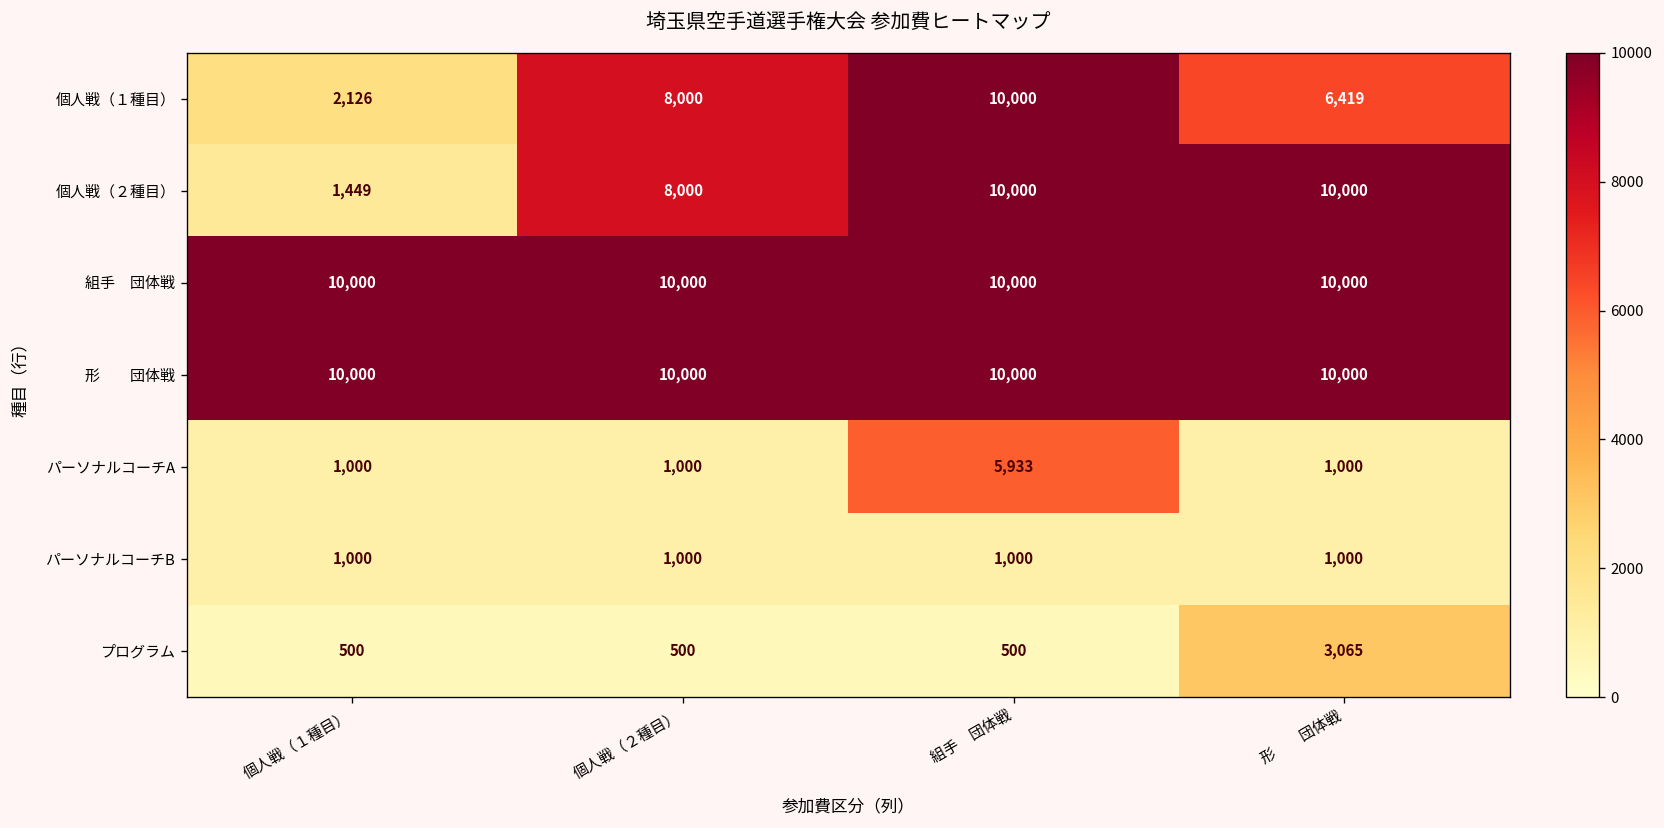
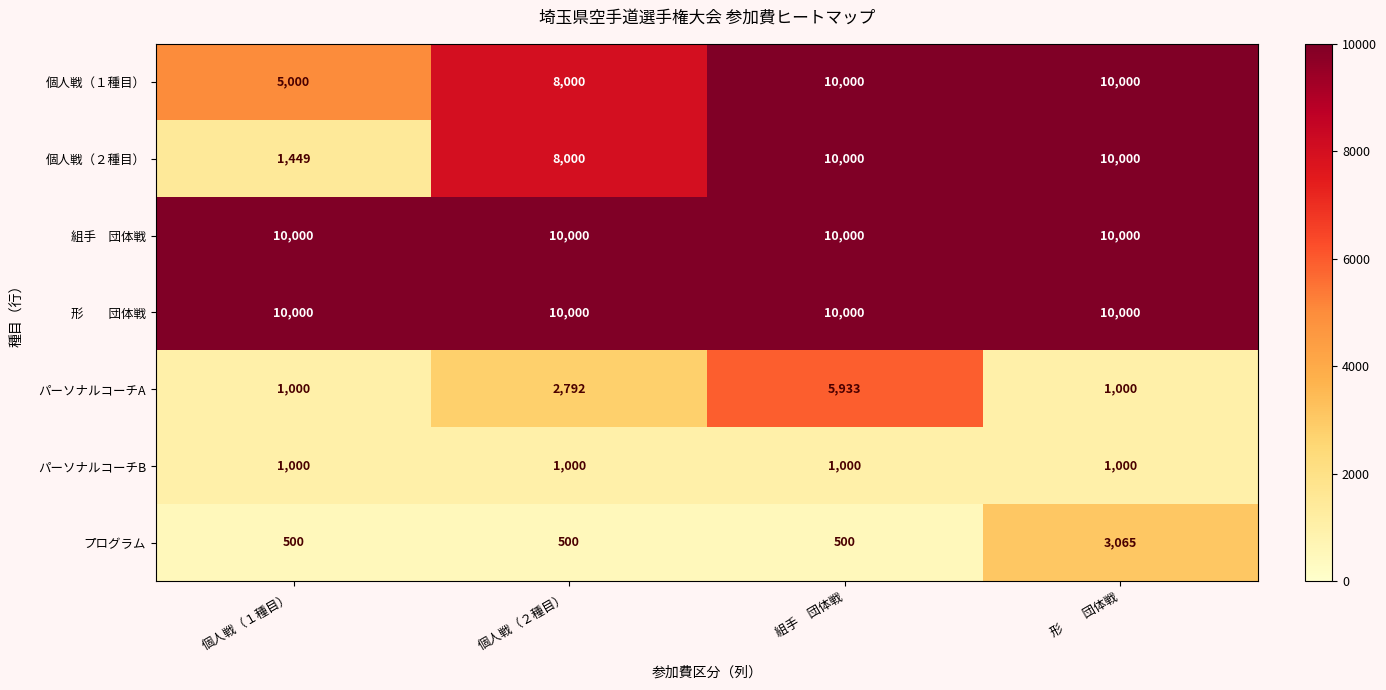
個人戦（１種目）, 個人戦（１種目）: 2,126 -> 5,000
個人戦（１種目）, 形 団体戦: 6,419 -> 10,000
パーソナルコーチA, 個人戦（２種目）: 1,000 -> 2,792
